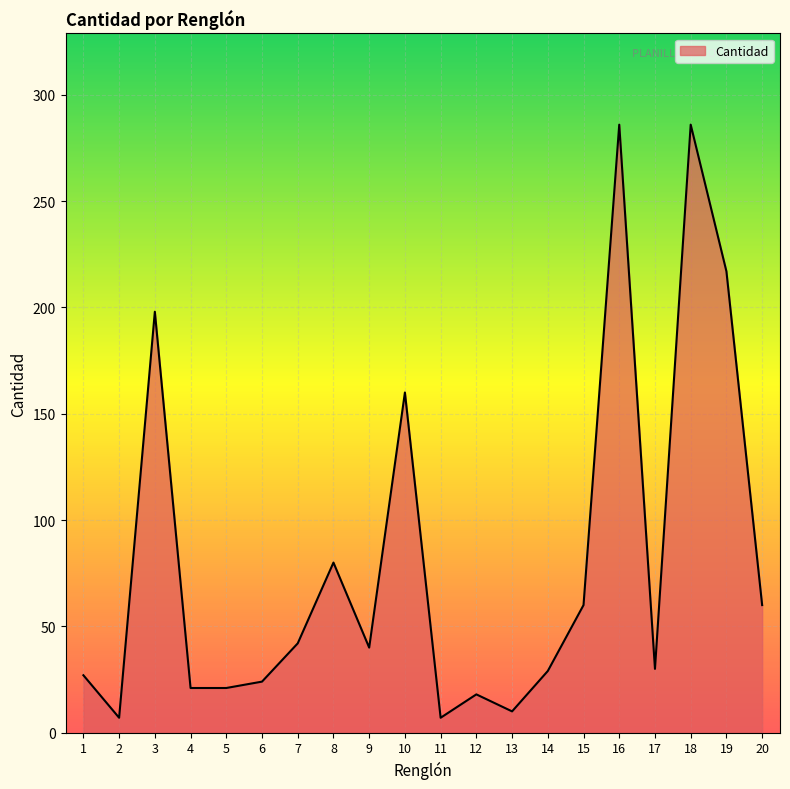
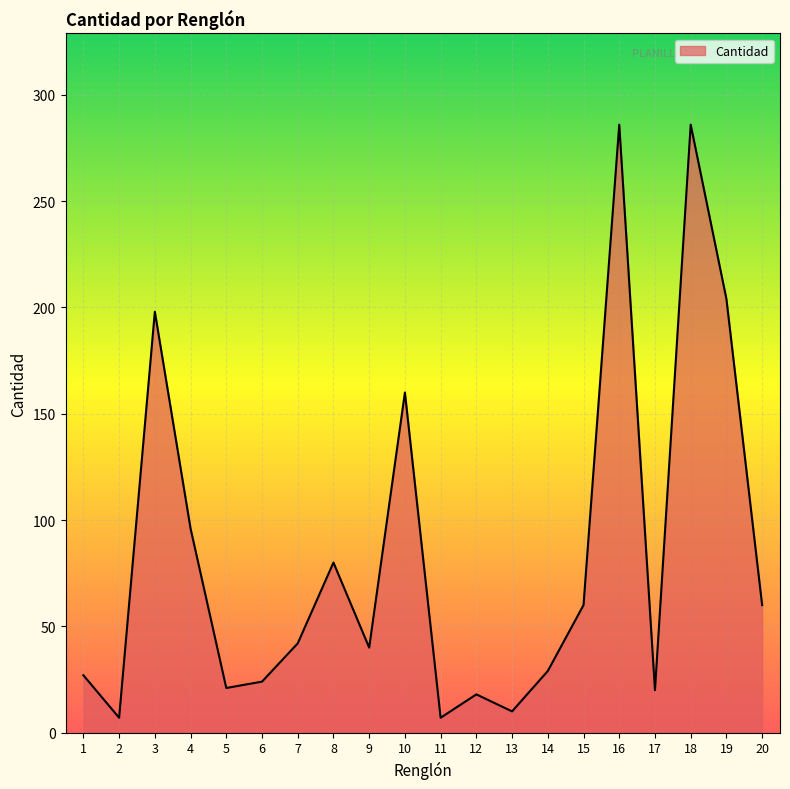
4: 21 -> 96
17: 30 -> 20
19: 217 -> 204
